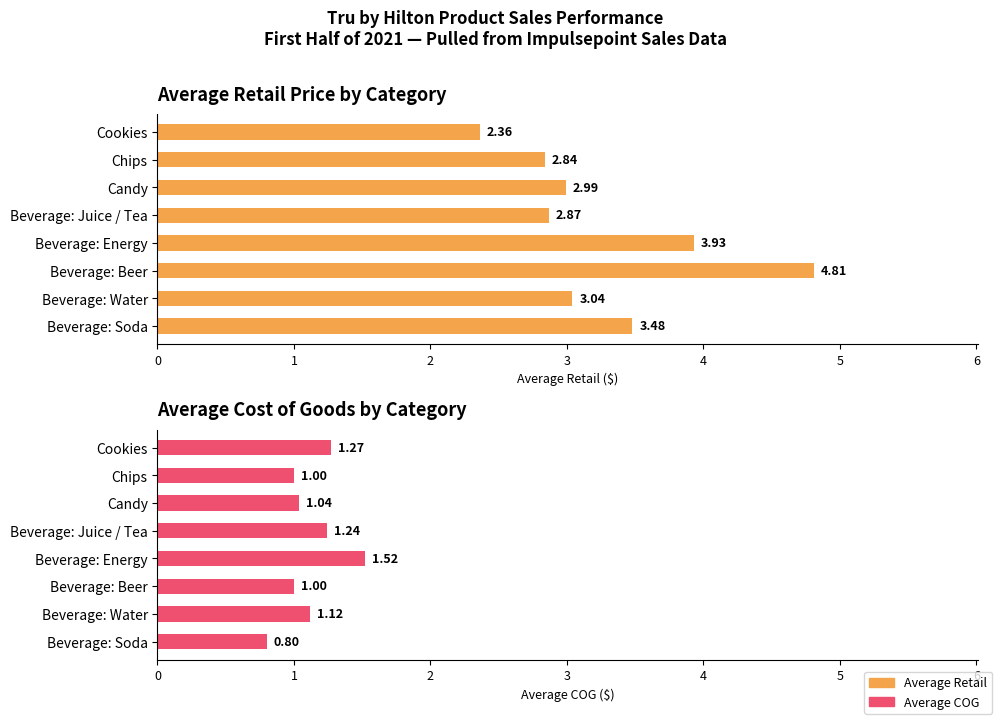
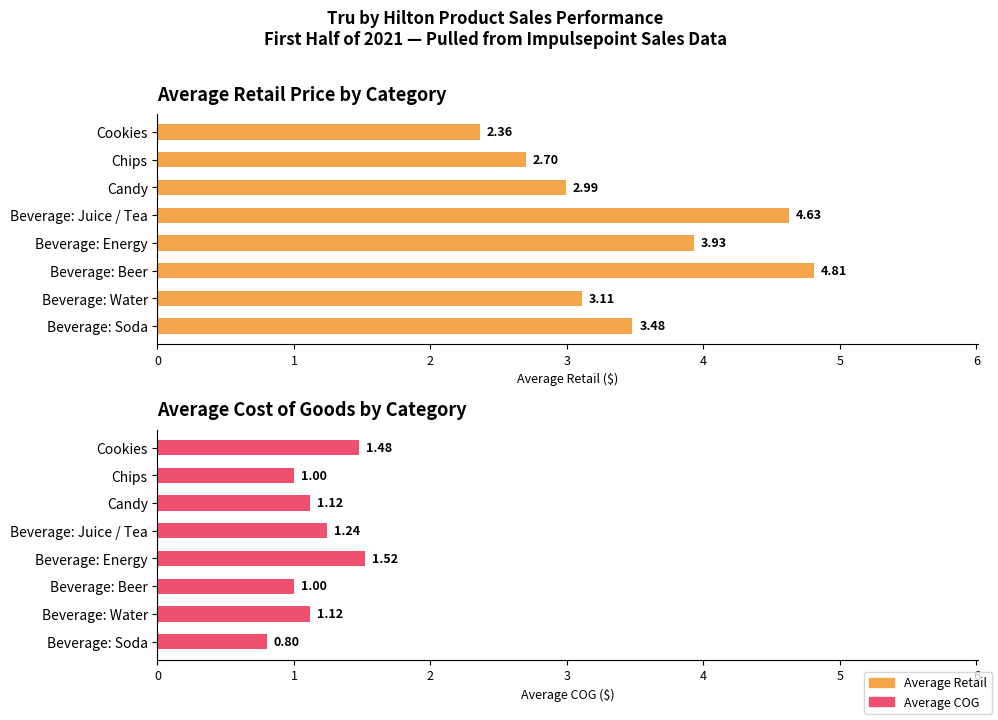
Average Retail Price by Category, Chips: 2.84 -> 2.70
Average Retail Price by Category, Beverage: Juice / Tea: 2.87 -> 4.63
Average Retail Price by Category, Beverage: Water: 3.04 -> 3.11
Average Cost of Goods by Category, Cookies: 1.27 -> 1.48
Average Cost of Goods by Category, Candy: 1.04 -> 1.12
